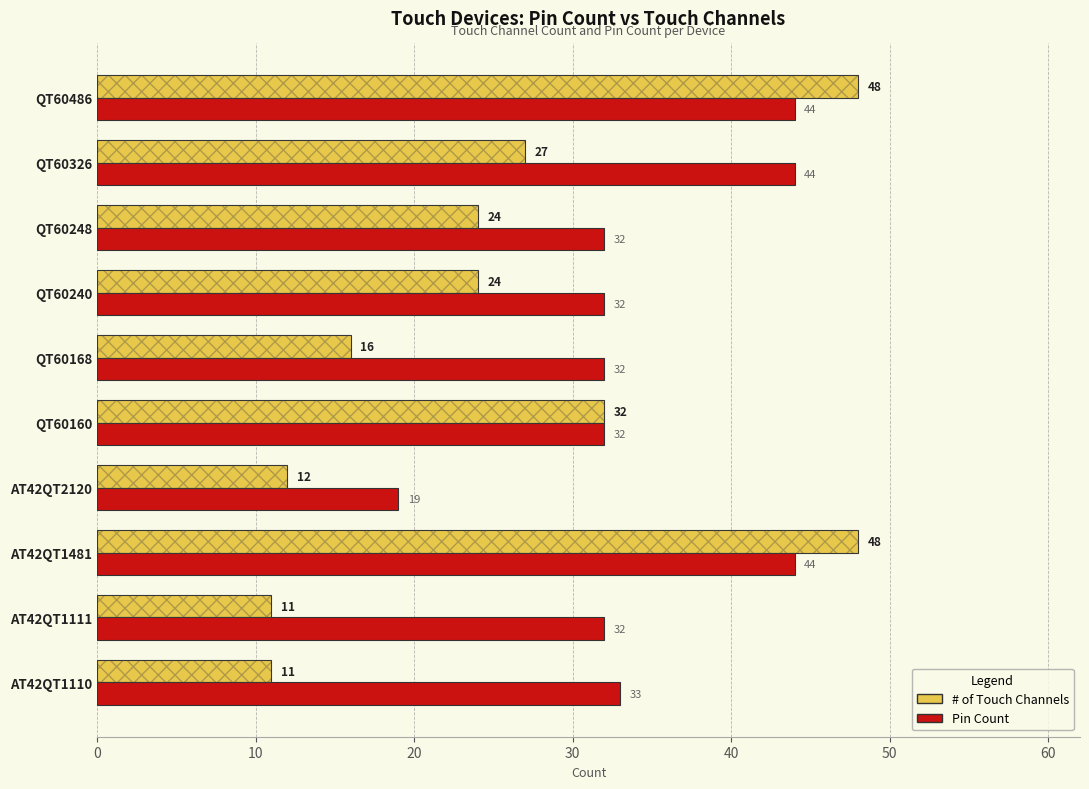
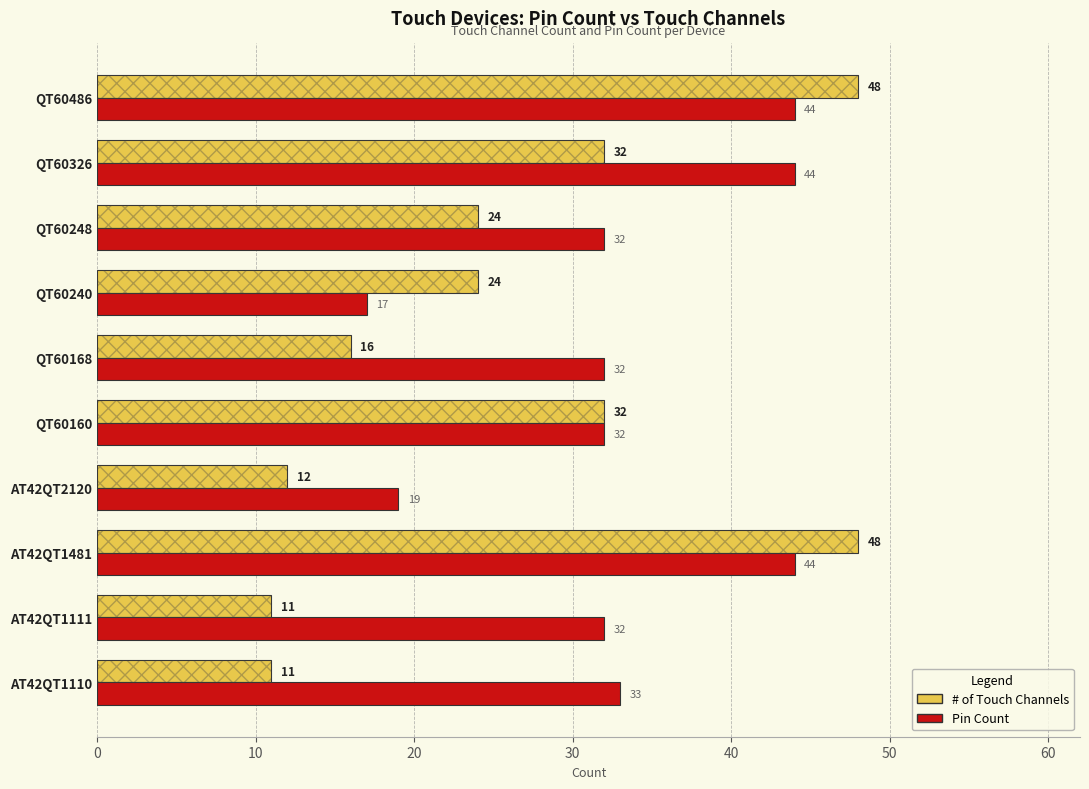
# of Touch Channels, QT60326: 27 -> 32
Pin Count, QT60240: 32 -> 17
